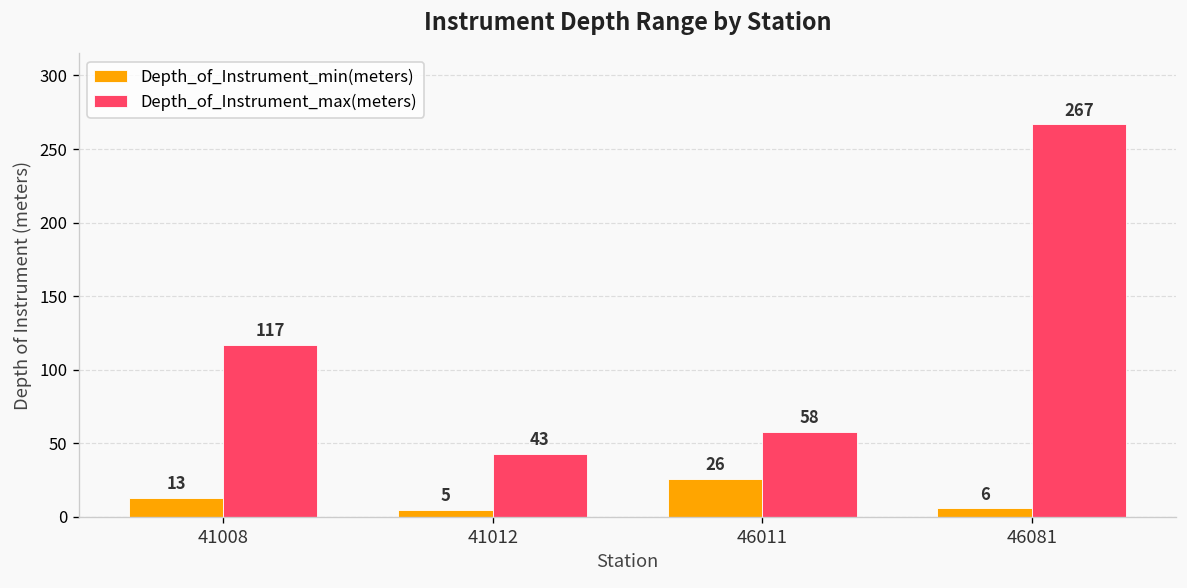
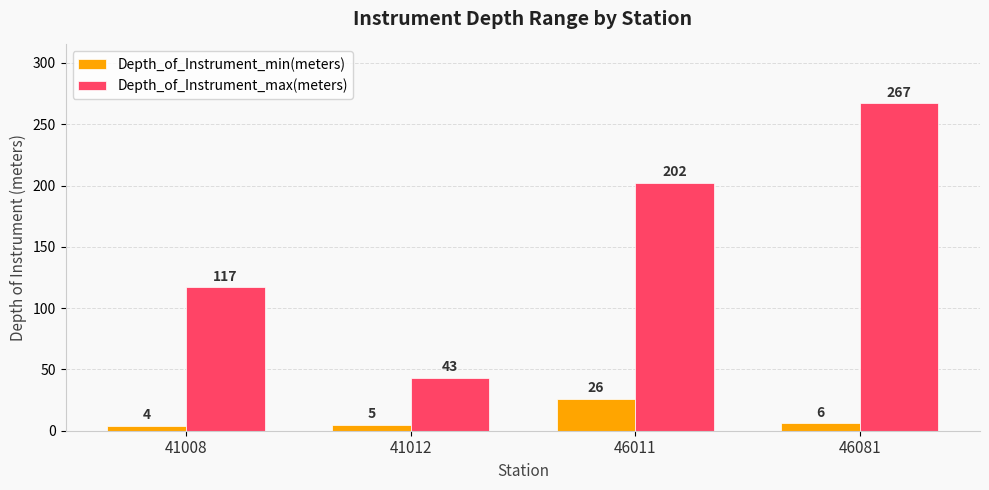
Depth_of_Instrument_min(meters), 41008: 13 -> 4
Depth_of_Instrument_max(meters), 46011: 58 -> 202
